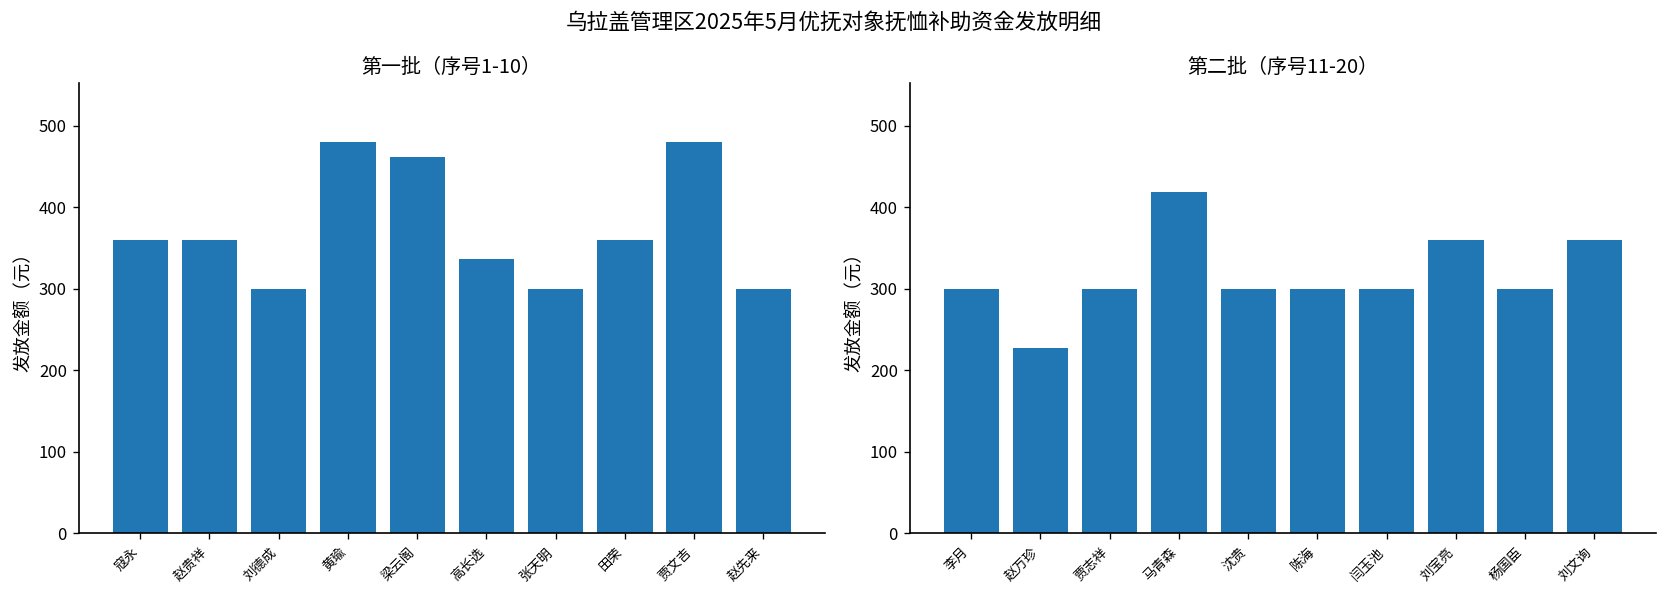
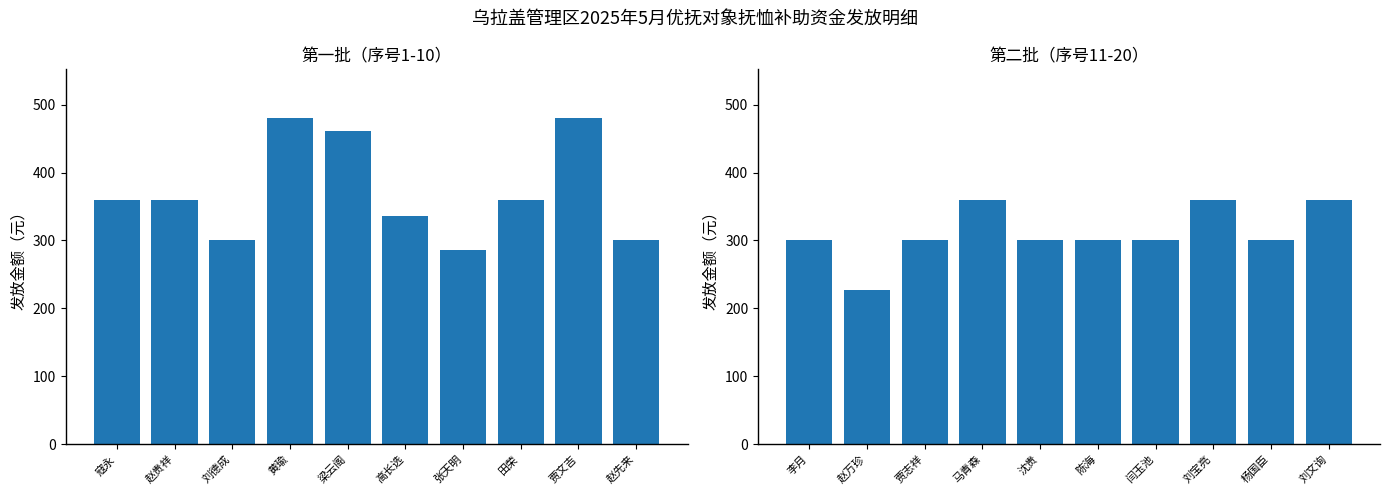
第一批（序号1-10）, 张天明: 300 -> 290
第二批（序号11-20）, 马青森: 420 -> 360
